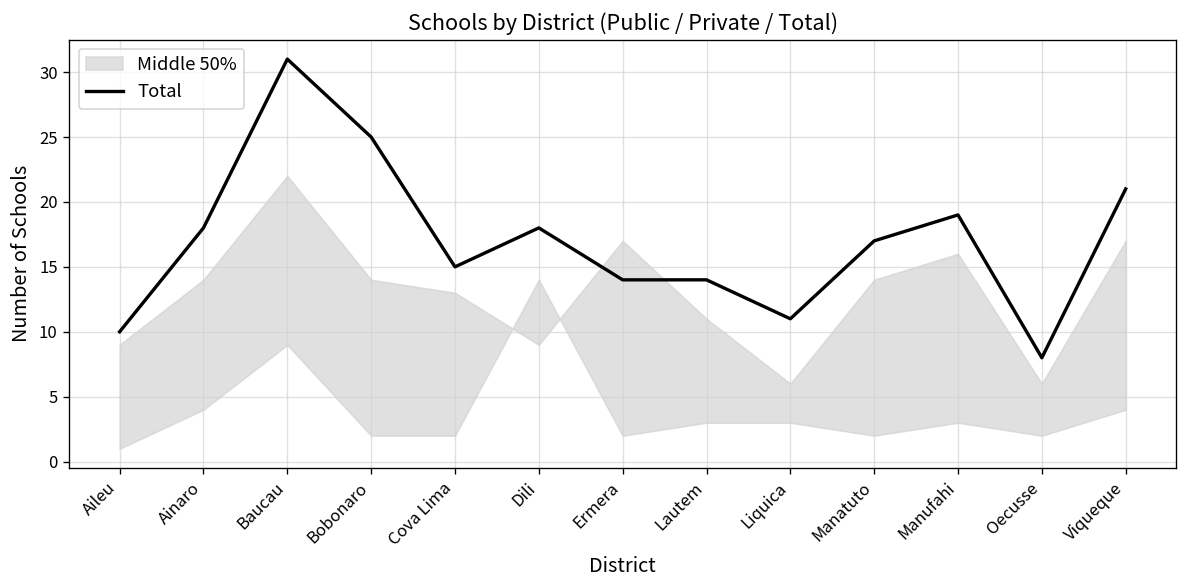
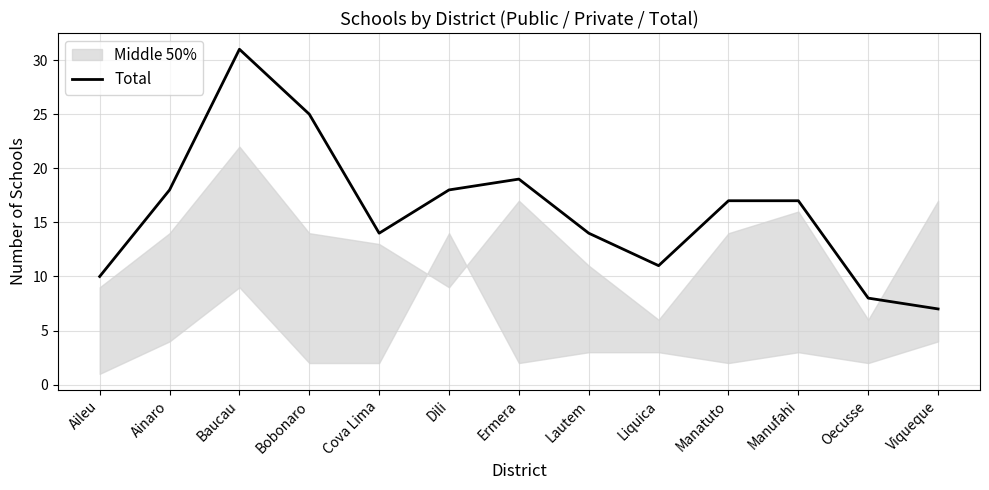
Total, Cova Lima: 15 -> 14
Total, Ermera: 14 -> 19
Total, Manufahi: 19 -> 17
Total, Viqueque: 21 -> 7
